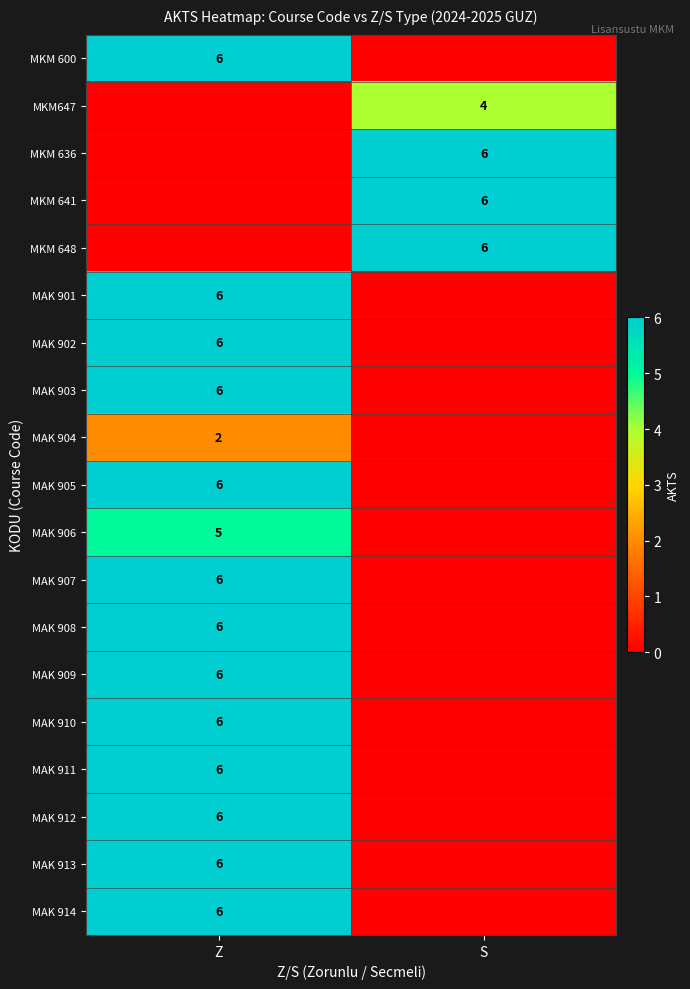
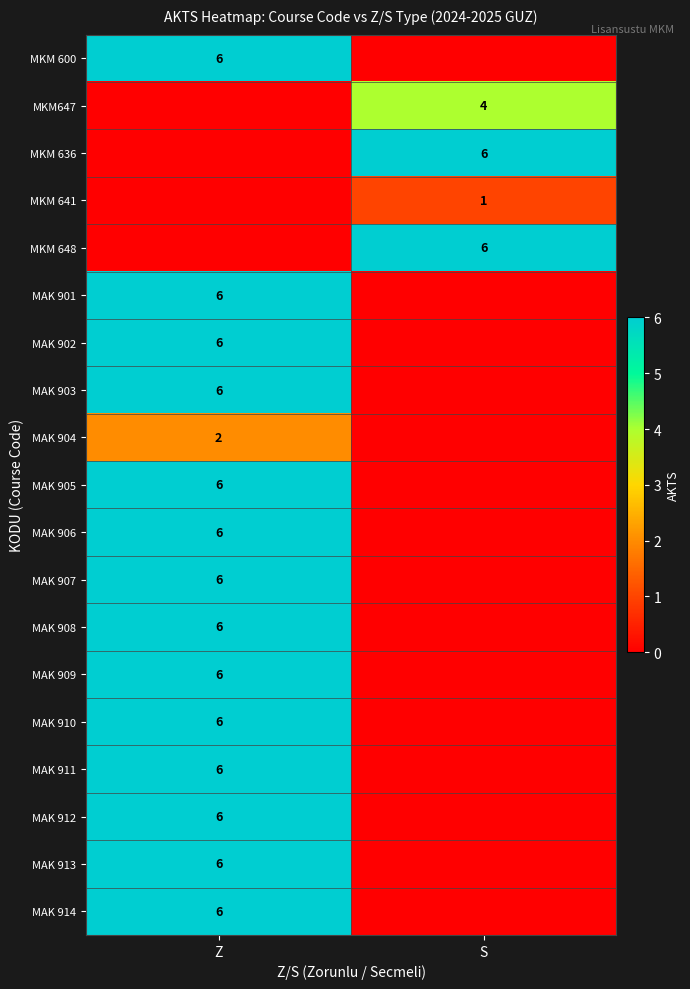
MKM 641, S: 6 -> 1
MAK 906, Z: 5 -> 6
